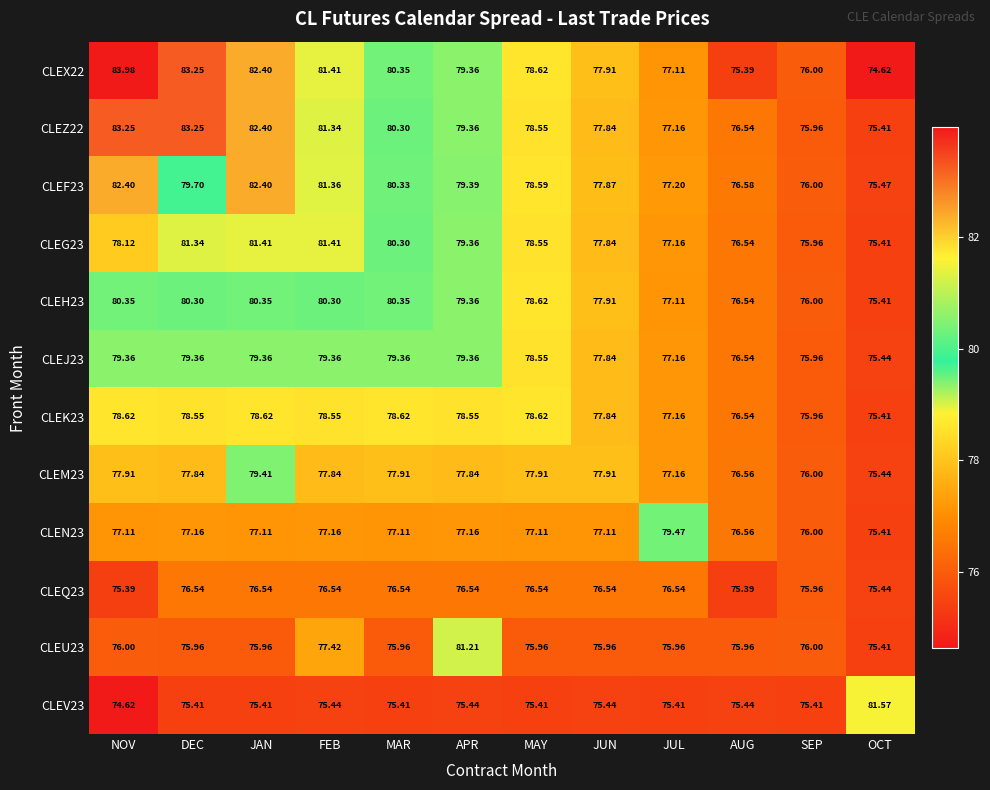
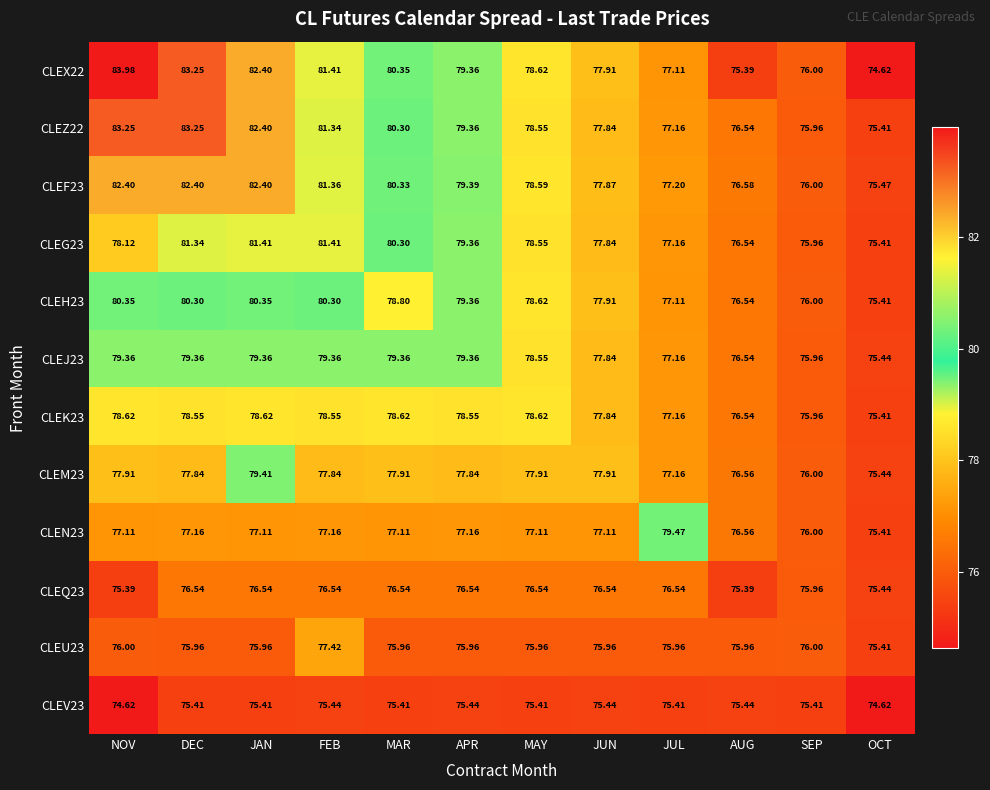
CLEF23, DEC: 79.70 -> 82.40
CLEH23, MAR: 80.35 -> 78.80
CLEU23, APR: 81.21 -> 75.96
CLEV23, OCT: 81.57 -> 74.62
